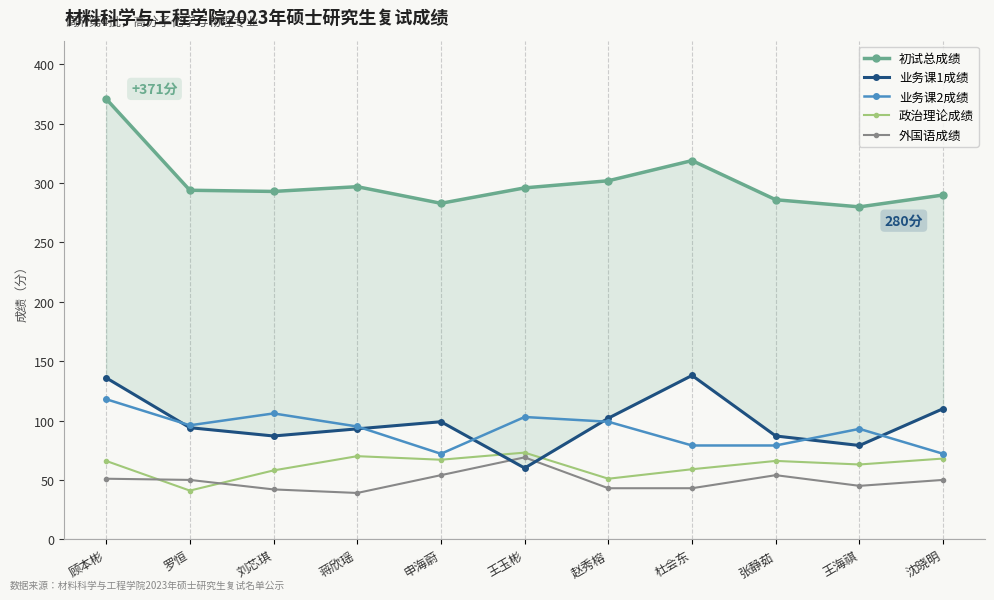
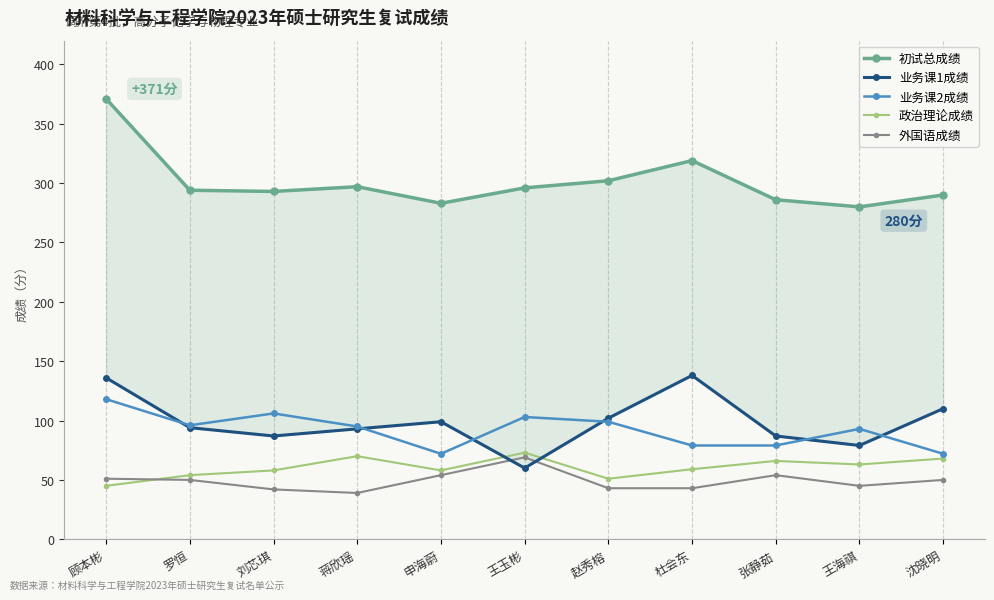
政治理论成绩, 顾本彬: 66 -> 45
政治理论成绩, 罗恒: 41 -> 54
政治理论成绩, 申海蔚: 67 -> 58
